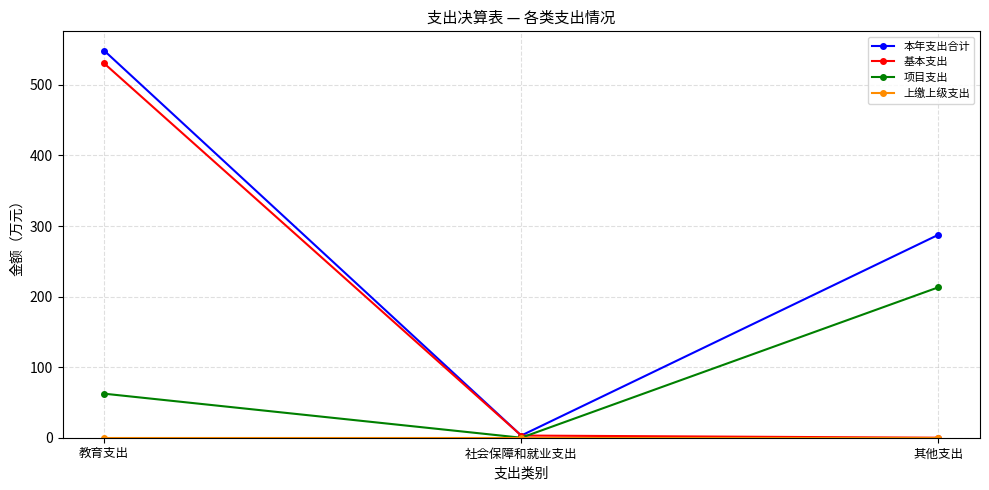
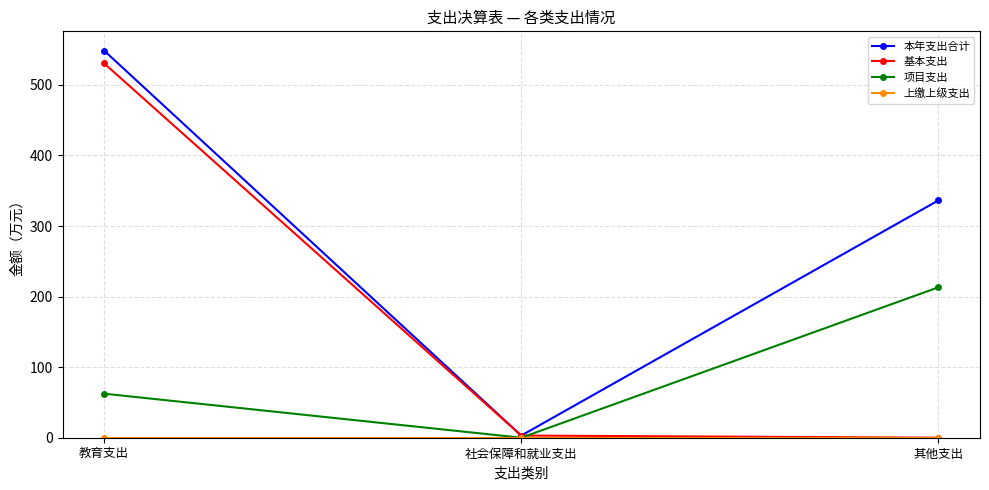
本年支出合计, 其他支出: 290 -> 340
